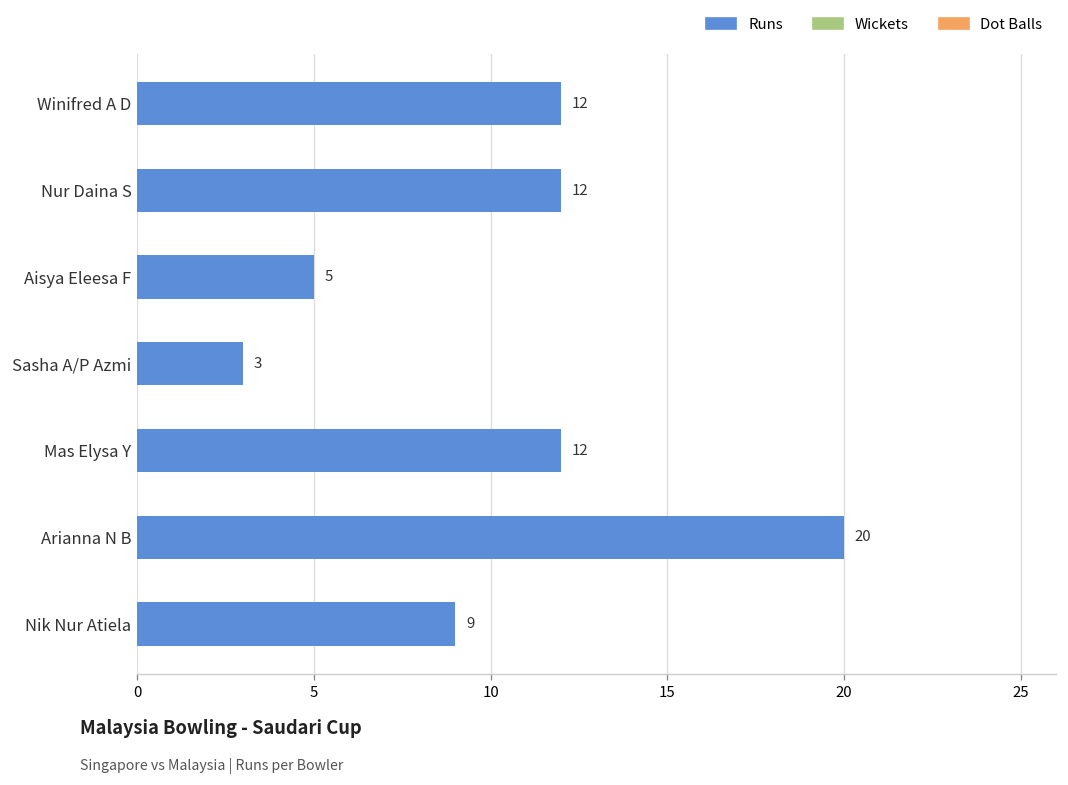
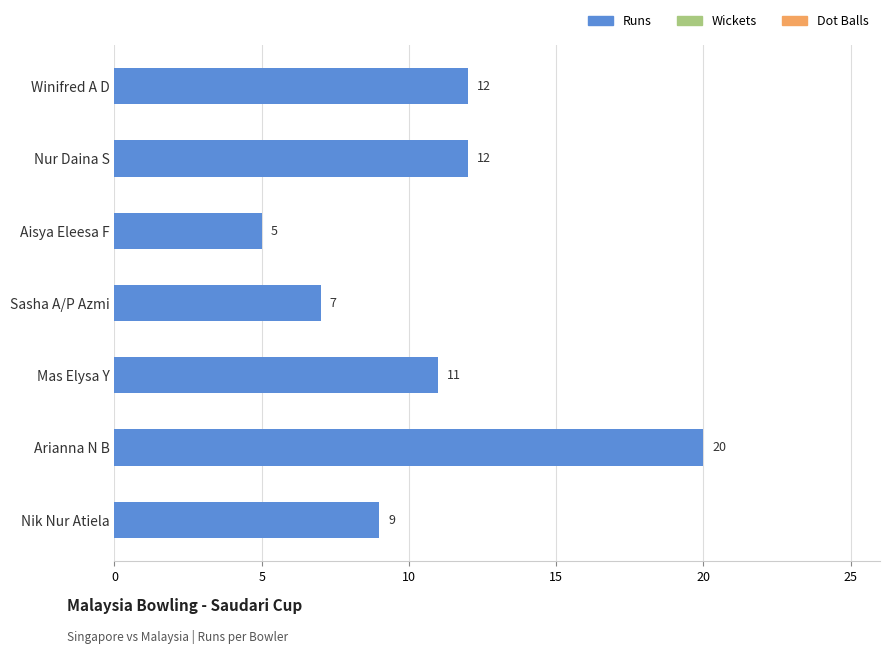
Sasha A/P Azmi: 3 -> 7
Mas Elysa Y: 12 -> 11
